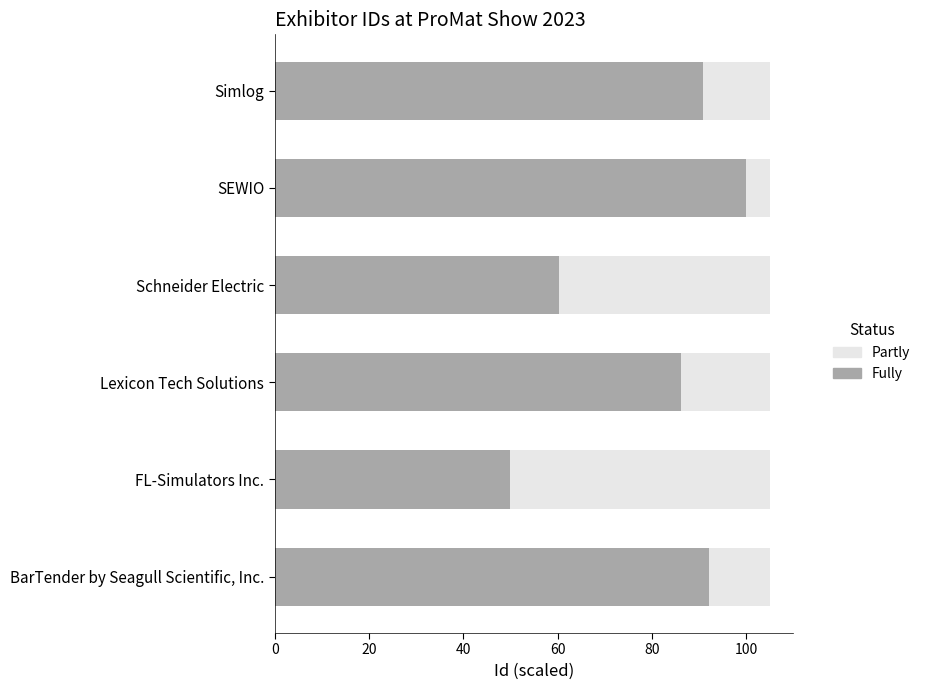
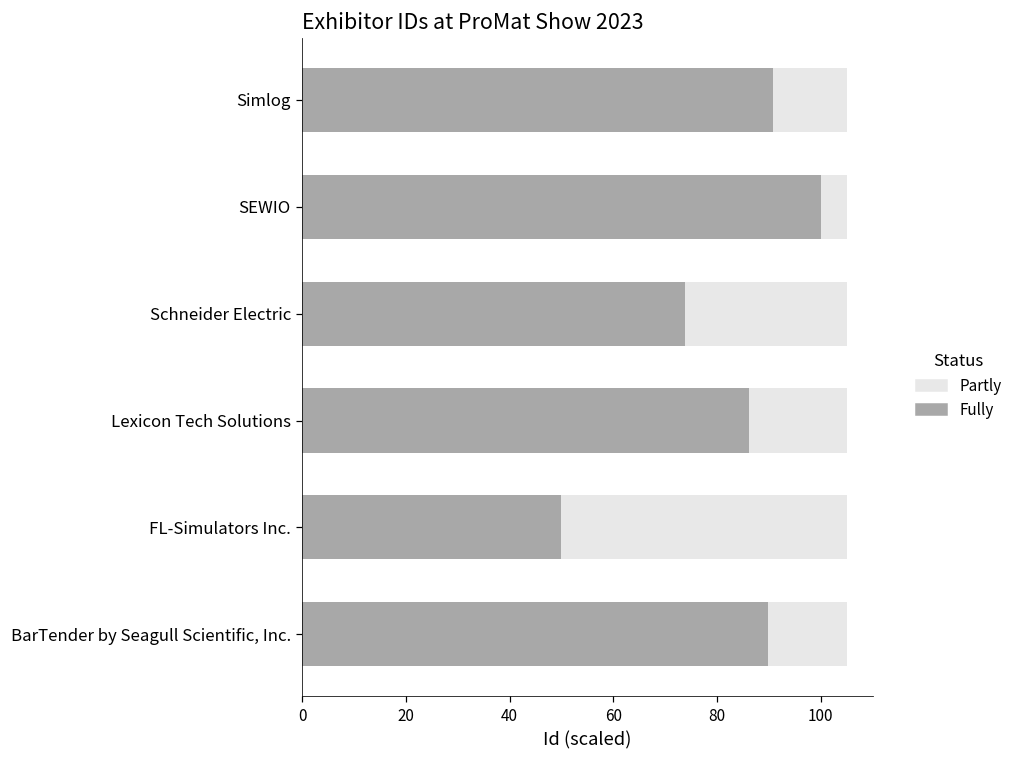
Fully, Schneider Electric: 60 -> 74
Fully, BarTender by Seagull Scientific, Inc.: 92 -> 90
